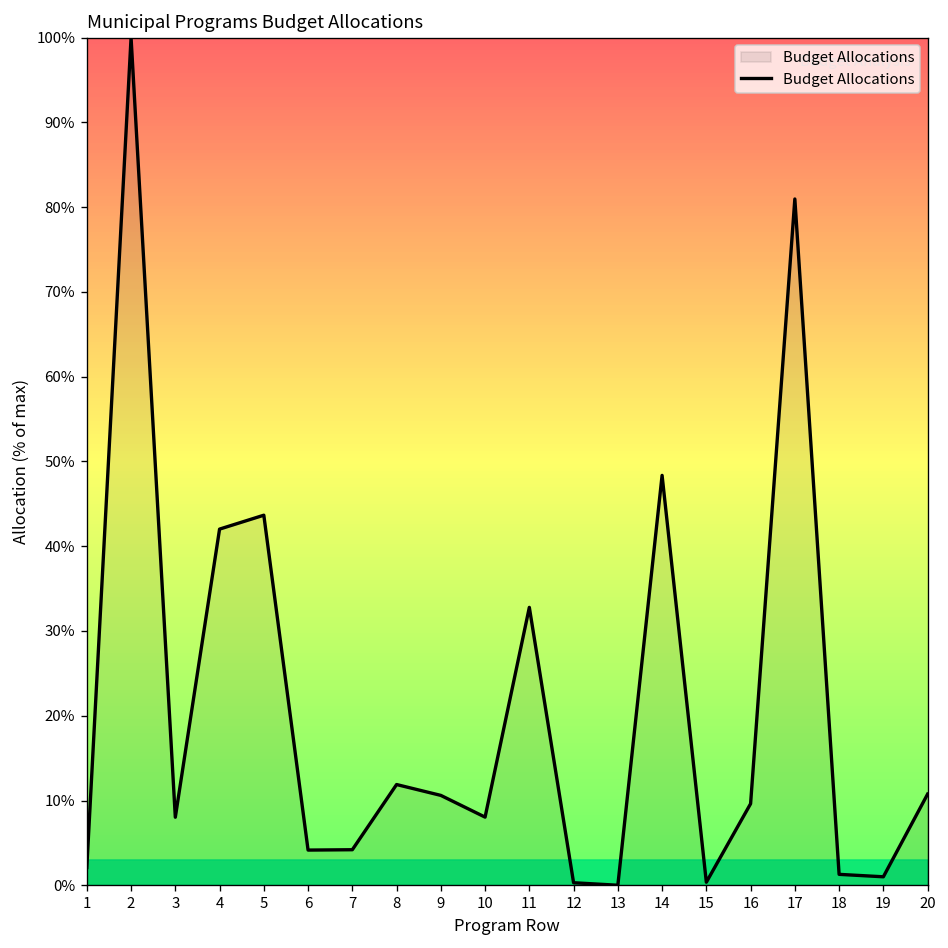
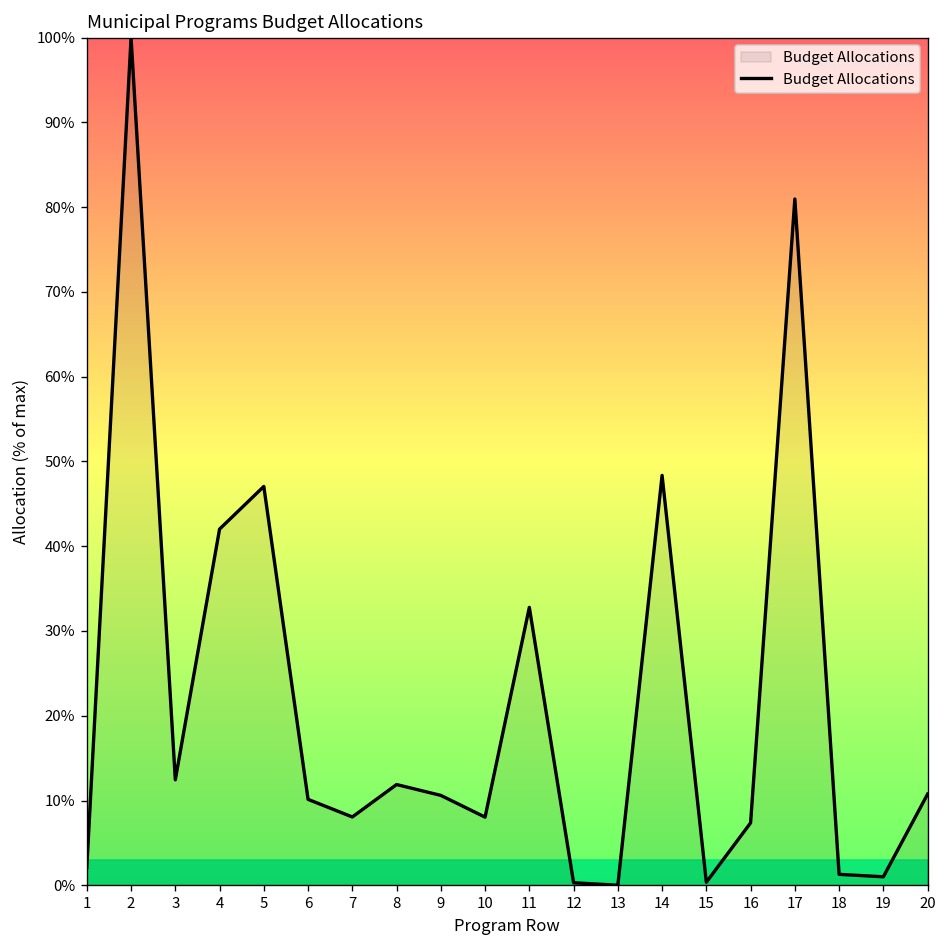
3: 8% -> 12%
5: 44% -> 47%
6: 4% -> 10%
7: 4% -> 8%
16: 10% -> 7%
